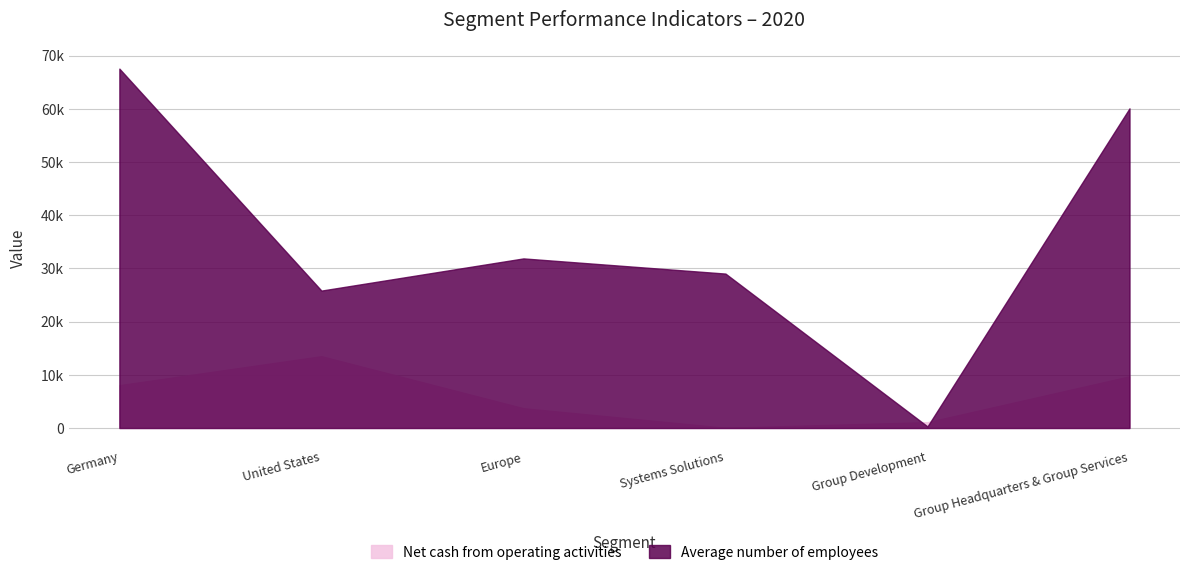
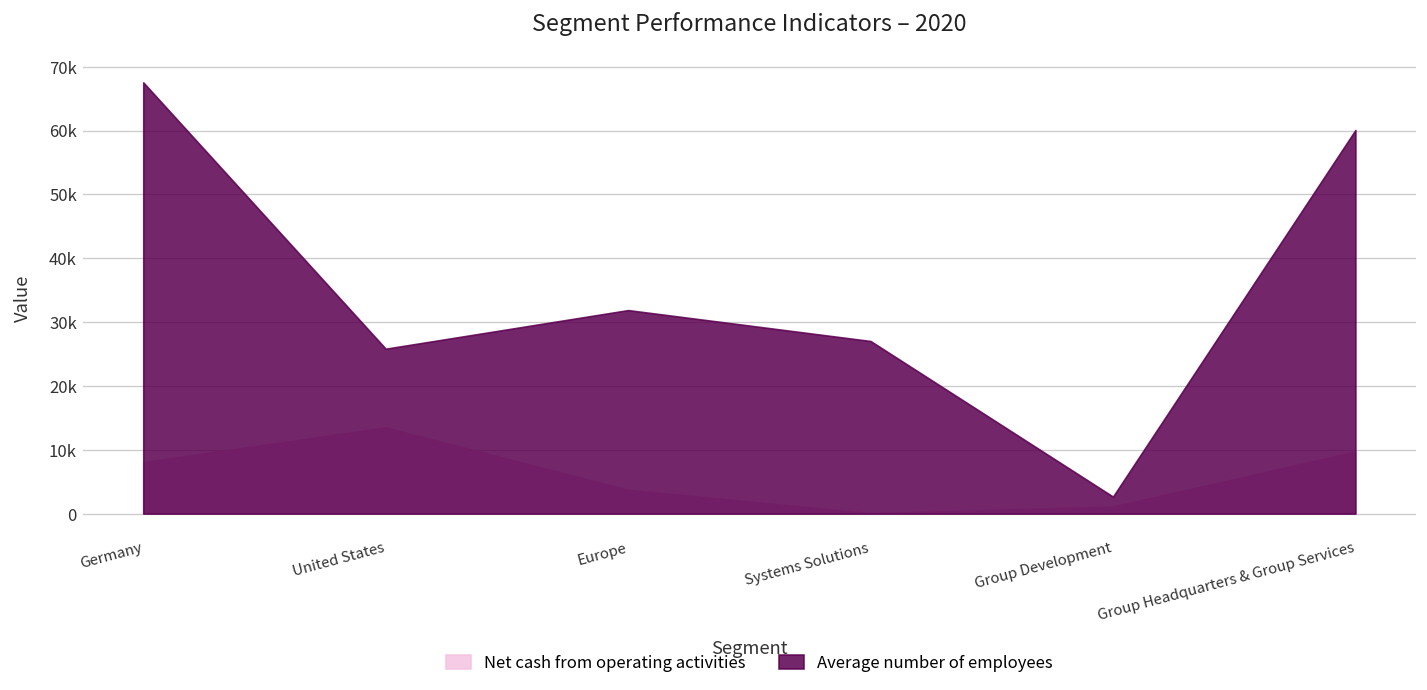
Average number of employees, Systems Solutions: 29000 -> 27000
Average number of employees, Group Development: 0 -> 3000
